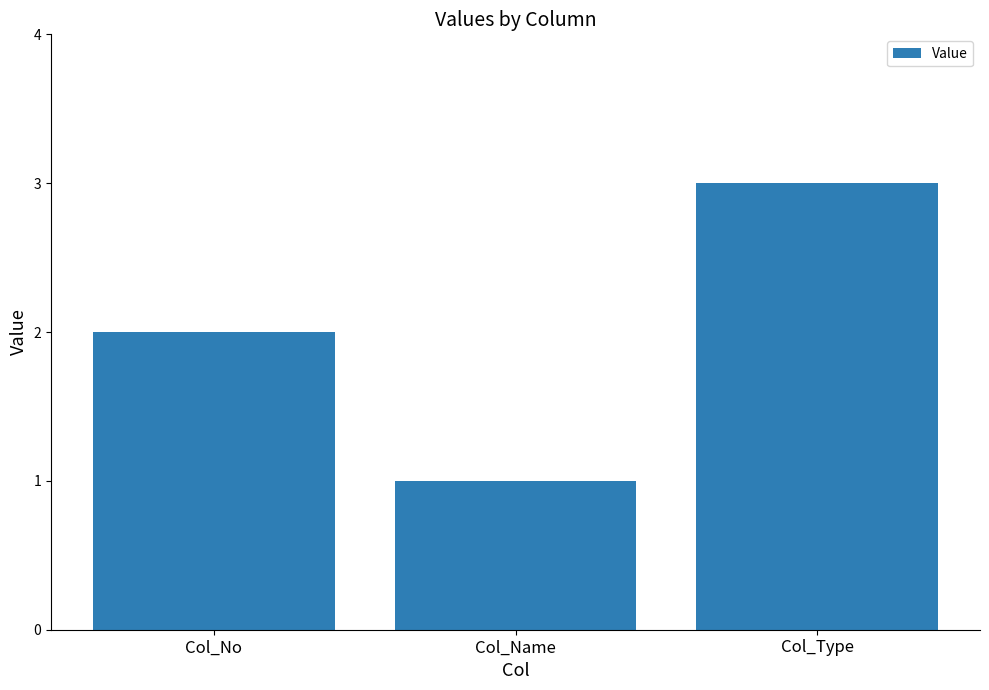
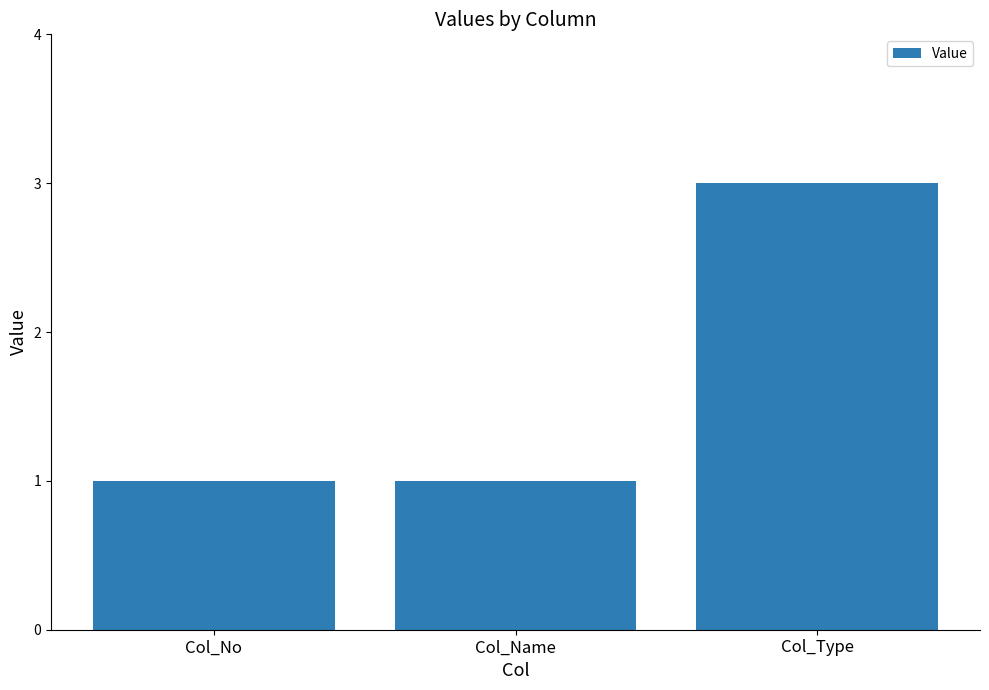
Col_No: 2 -> 1
